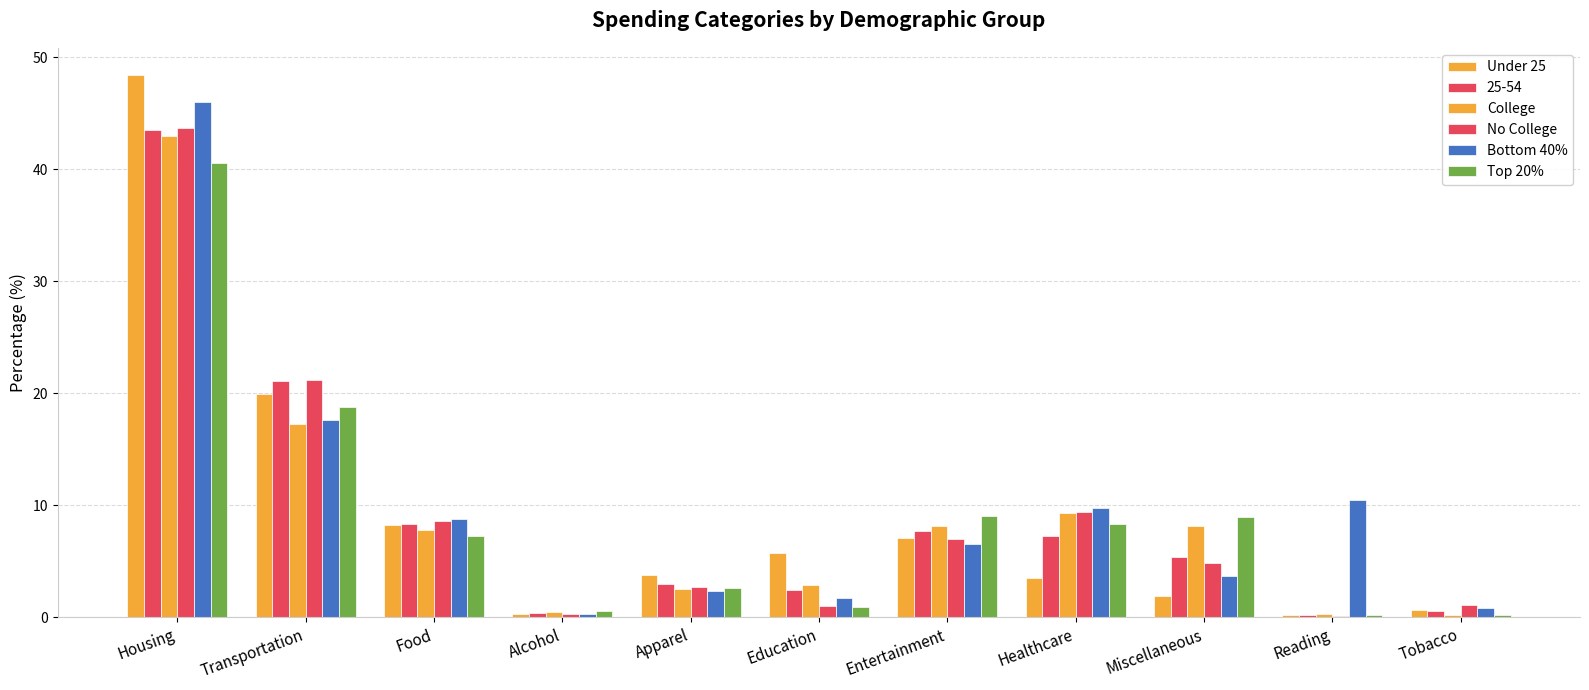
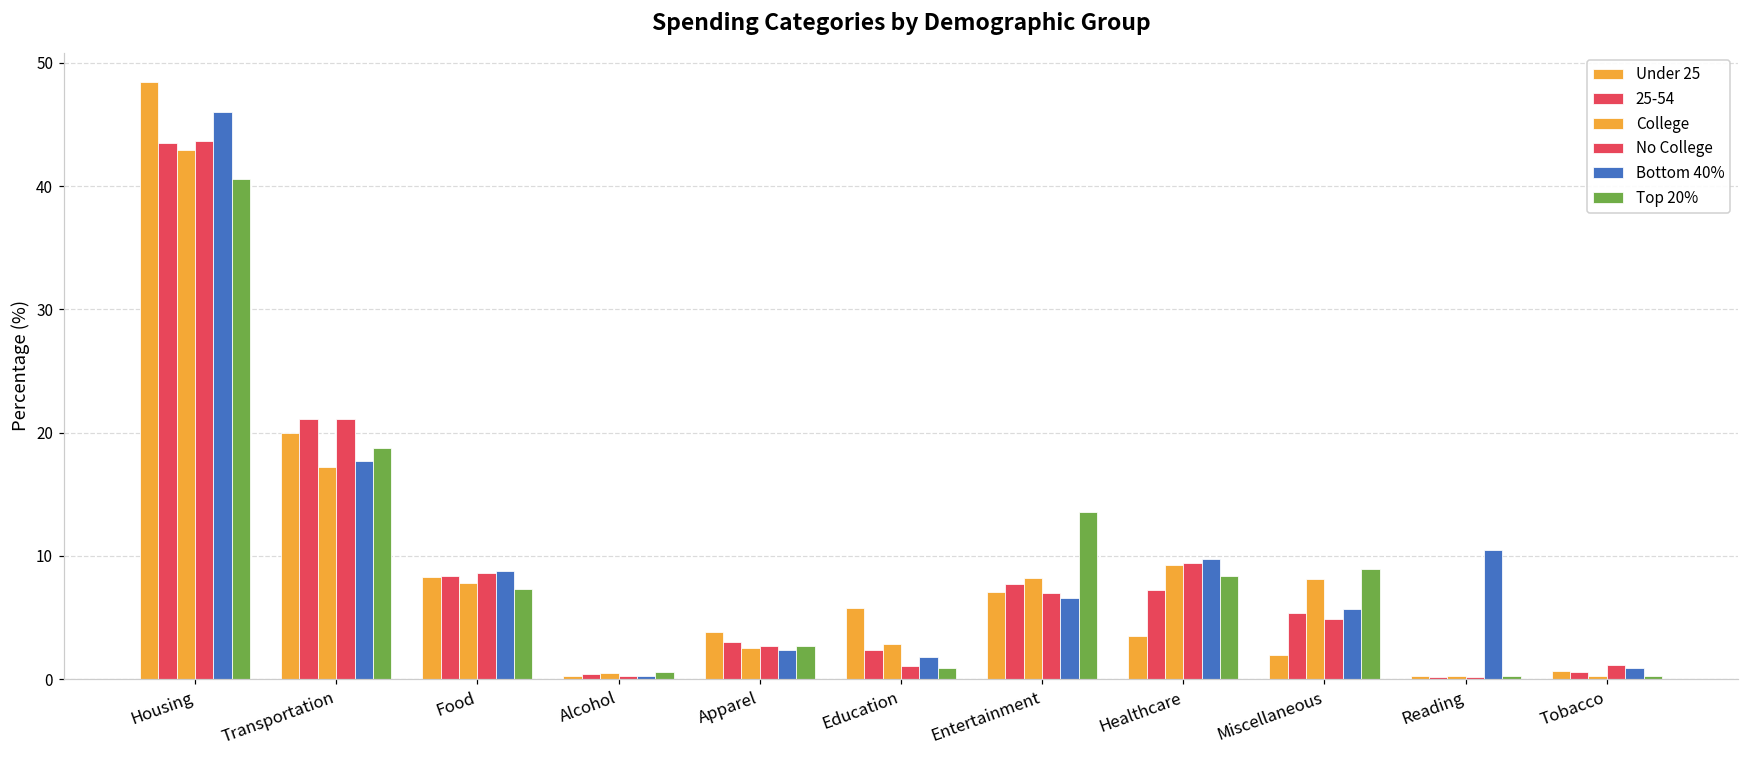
Top 20%, Entertainment: 9.1 -> 13.5
Bottom 40%, Miscellaneous: 3.7 -> 5.7
